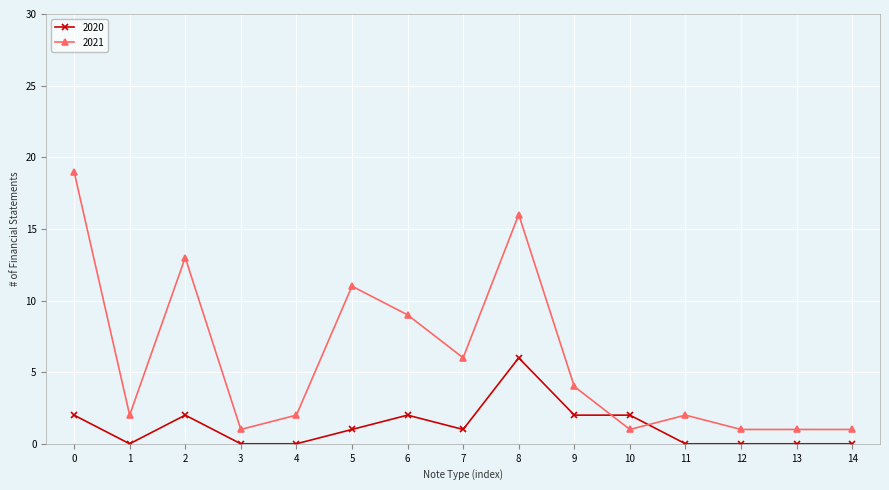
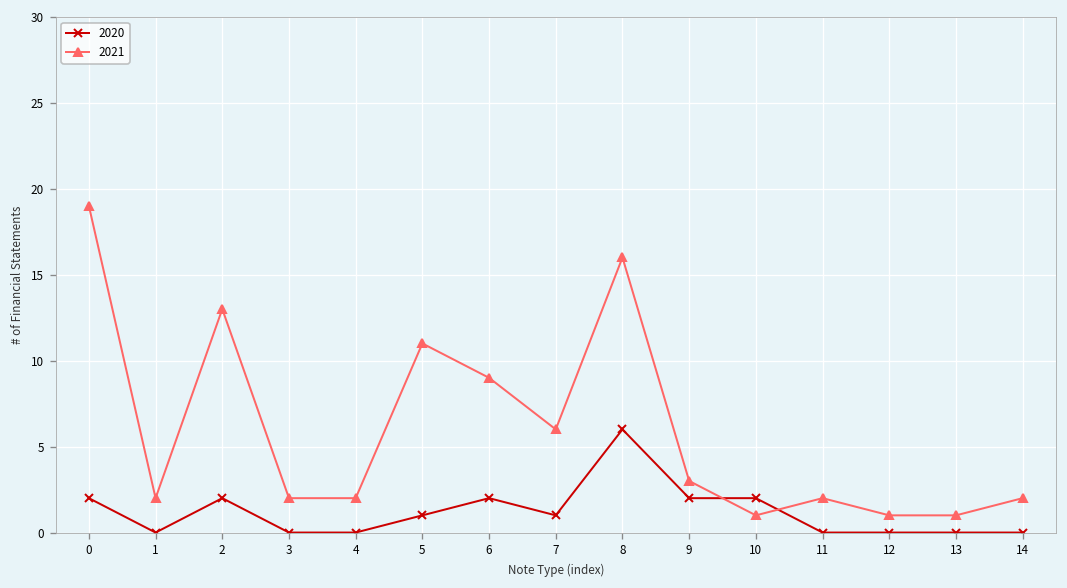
2021, 3: 1 -> 2
2021, 9: 4 -> 3
2021, 14: 1 -> 2
